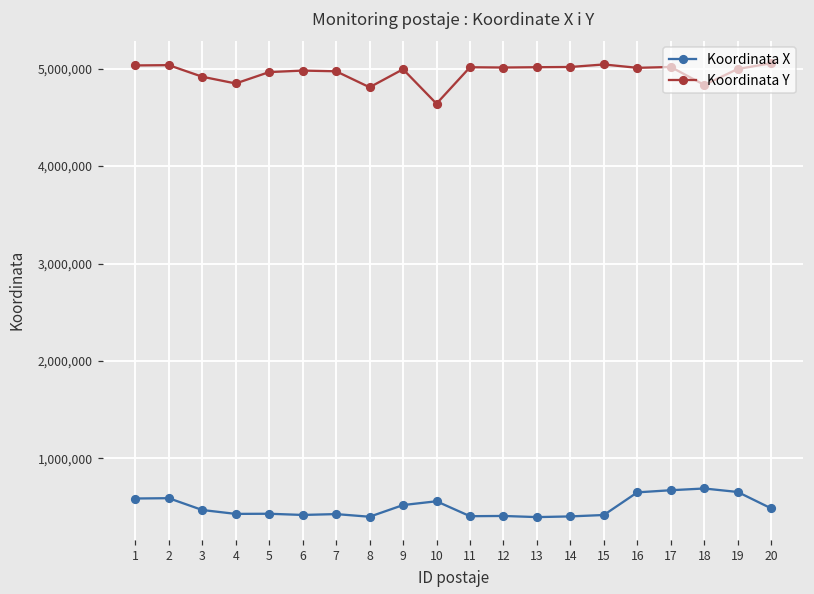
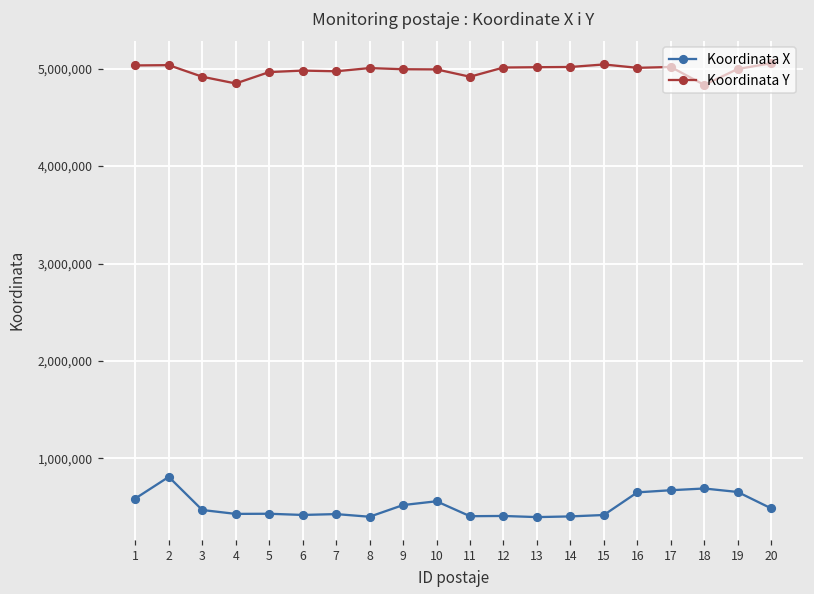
Koordinata X, 2: 600,000 -> 800,000
Koordinata Y, 8: 4,800,000 -> 5,000,000
Koordinata Y, 10: 4,600,000 -> 5,000,000
Koordinata Y, 11: 5,000,000 -> 4,900,000
